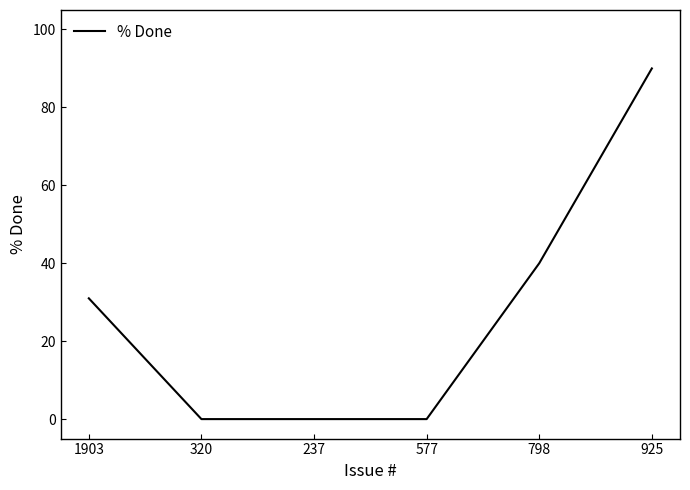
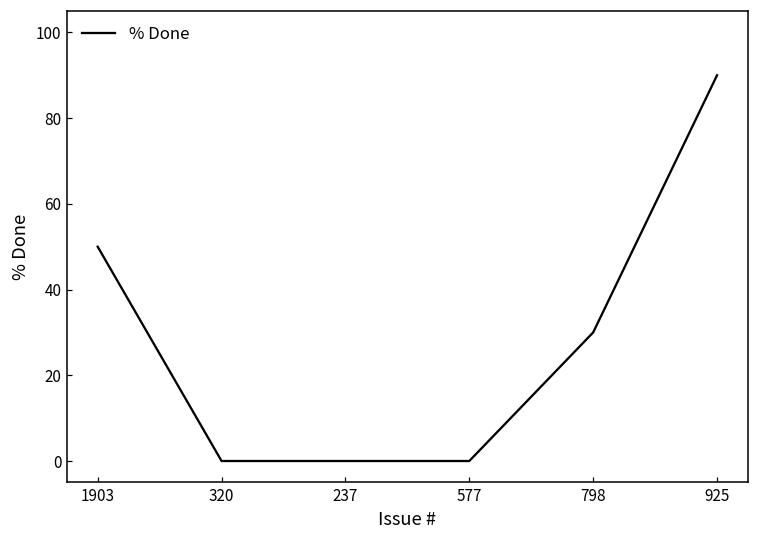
1903: 31 -> 50
798: 40 -> 30
